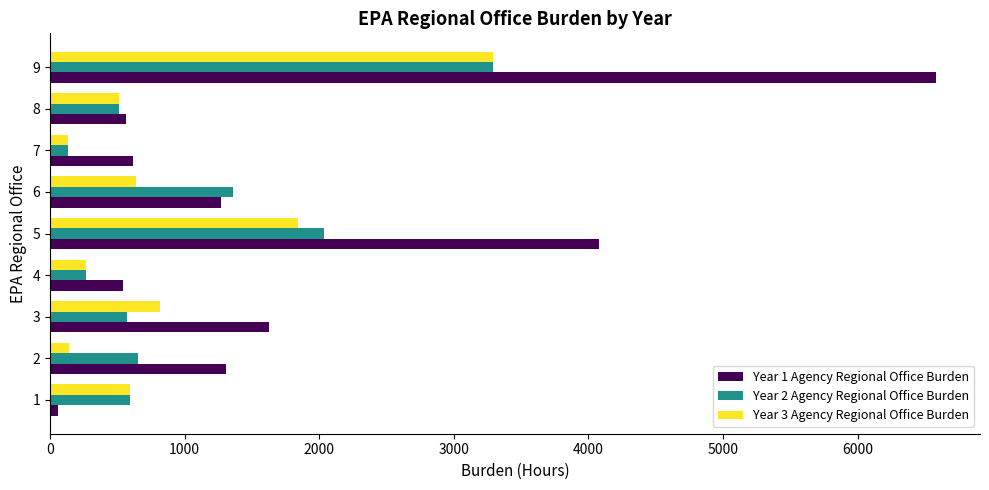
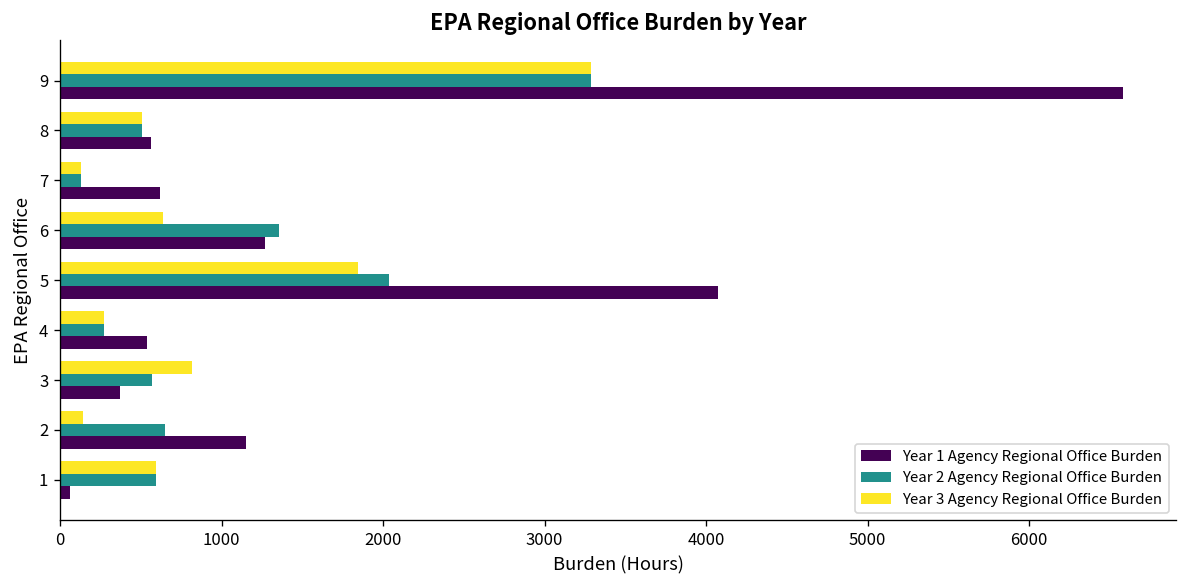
Year 1 Agency Regional Office Burden, 3: 1630 -> 370
Year 1 Agency Regional Office Burden, 2: 1310 -> 1150
